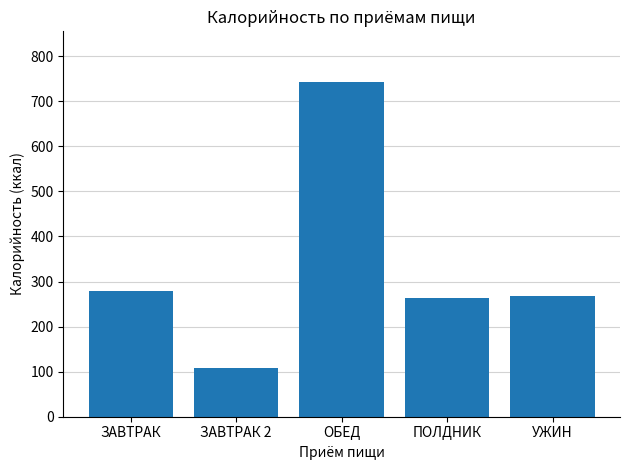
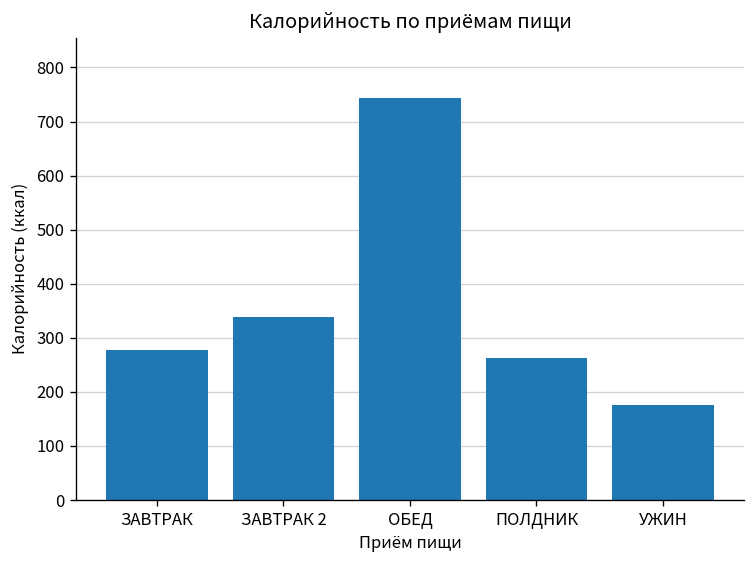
ЗАВТРАК 2: 110 -> 340
УЖИН: 270 -> 180
